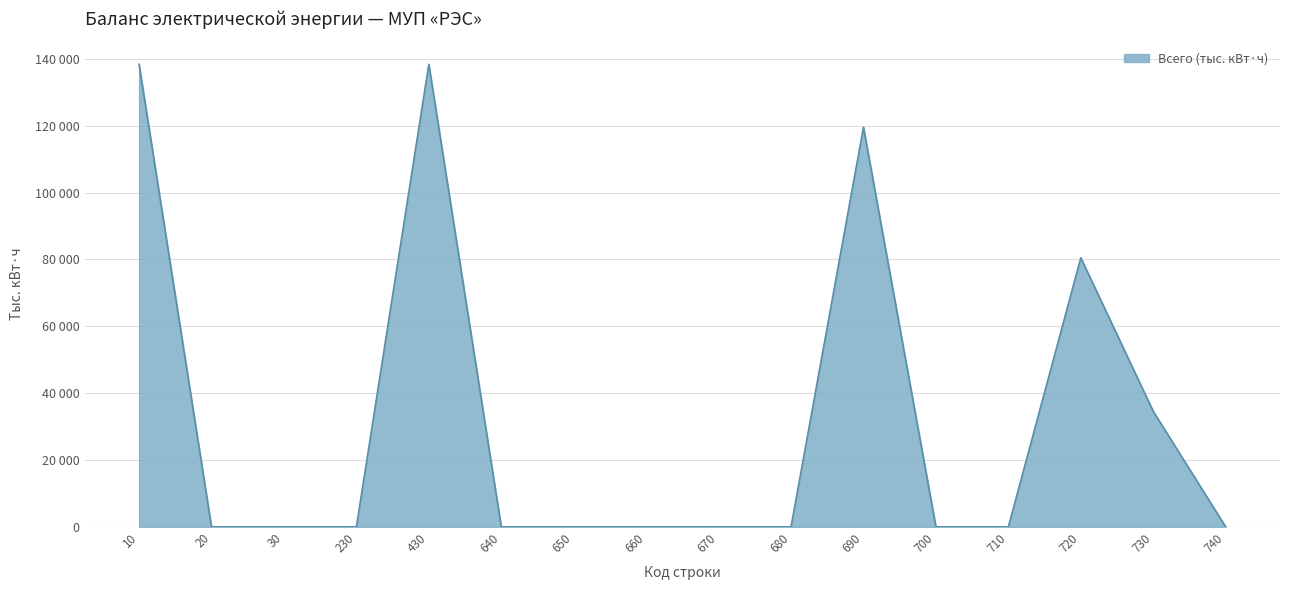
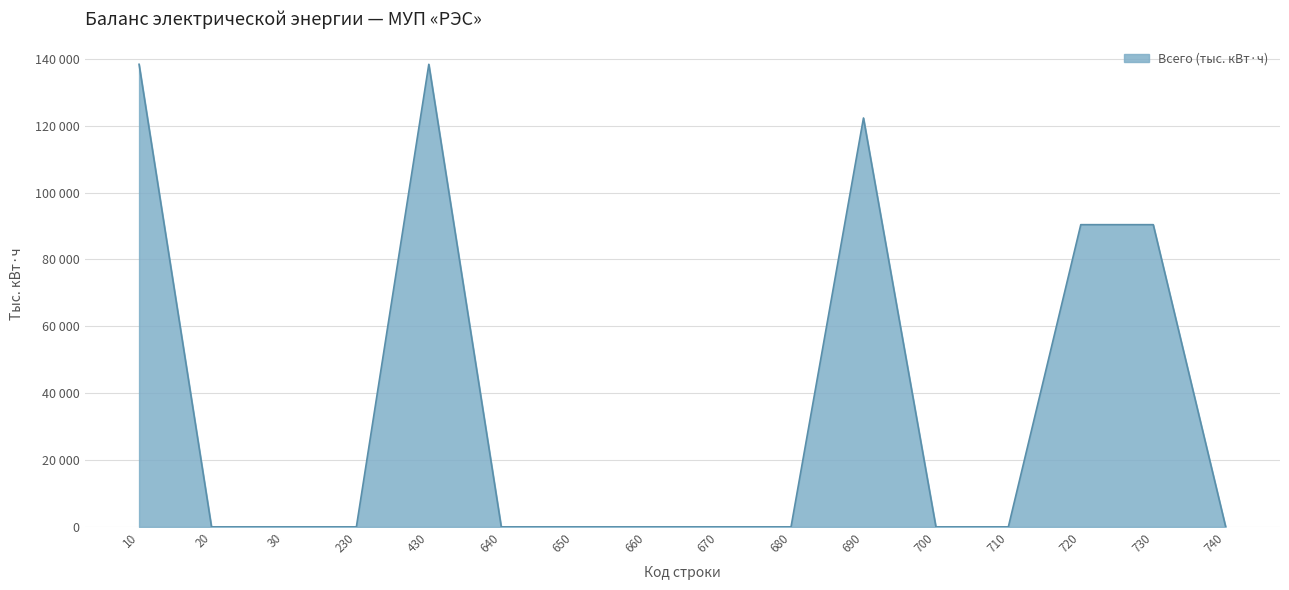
690: 120000 -> 122000
720: 81000 -> 90000
730: 35000 -> 90000
